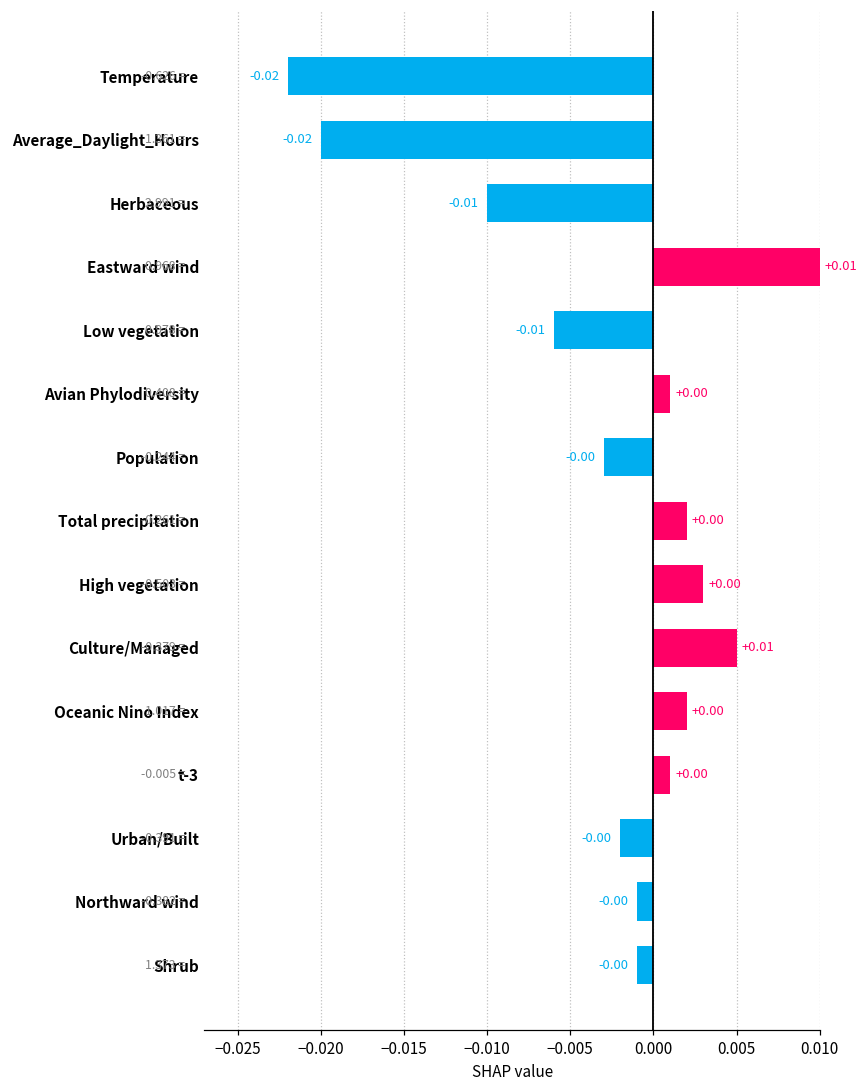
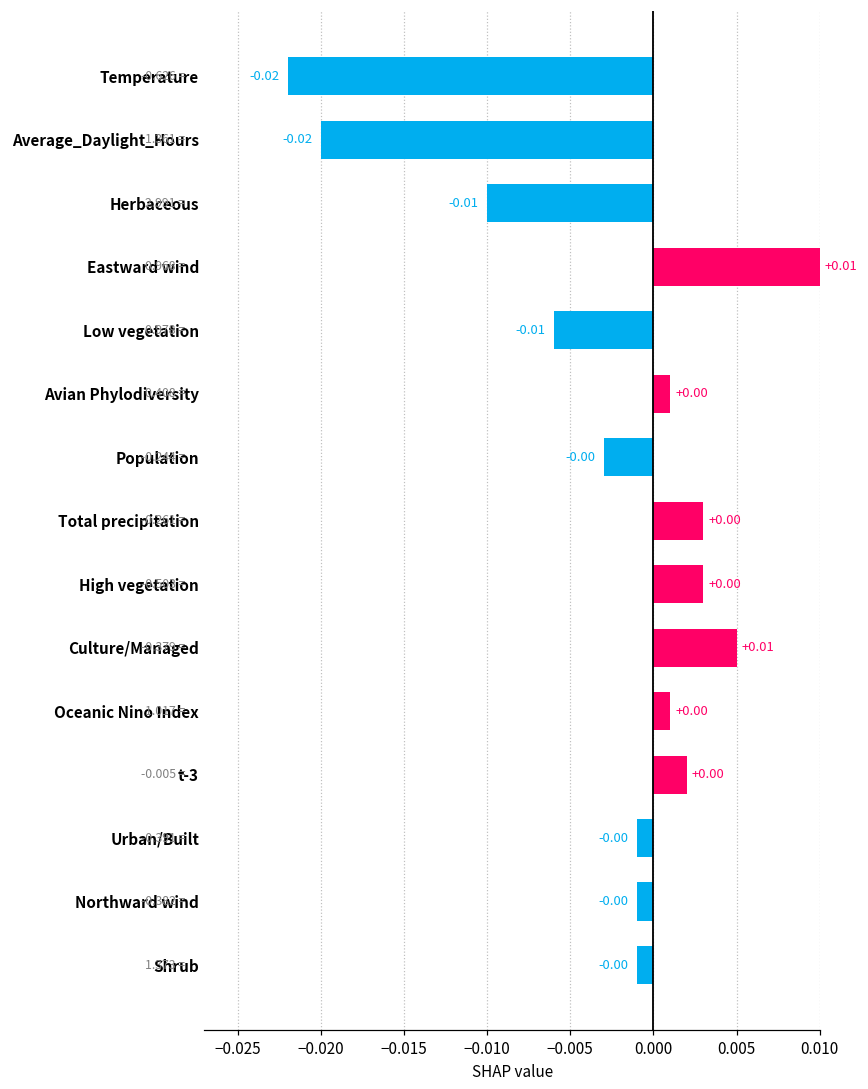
Total precipitation: 0.002 -> 0.003
Oceanic Nino Index: 0.002 -> 0.001
t-3: 0.001 -> 0.002
Urban/Built: -0.002 -> -0.001
